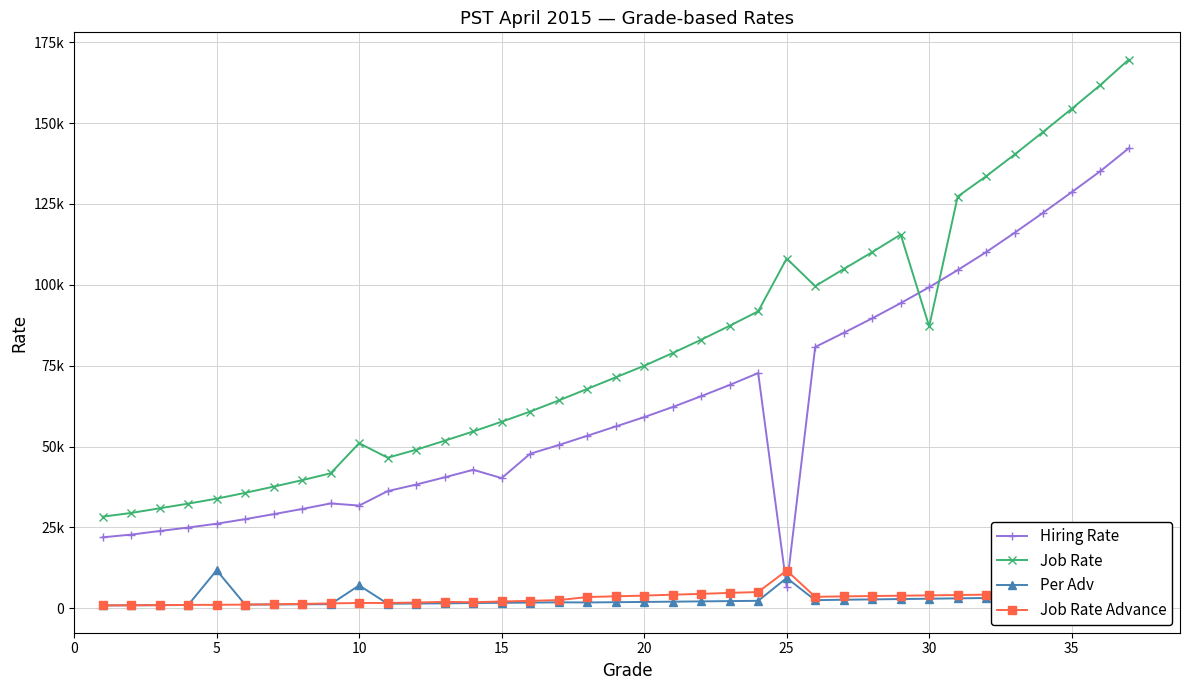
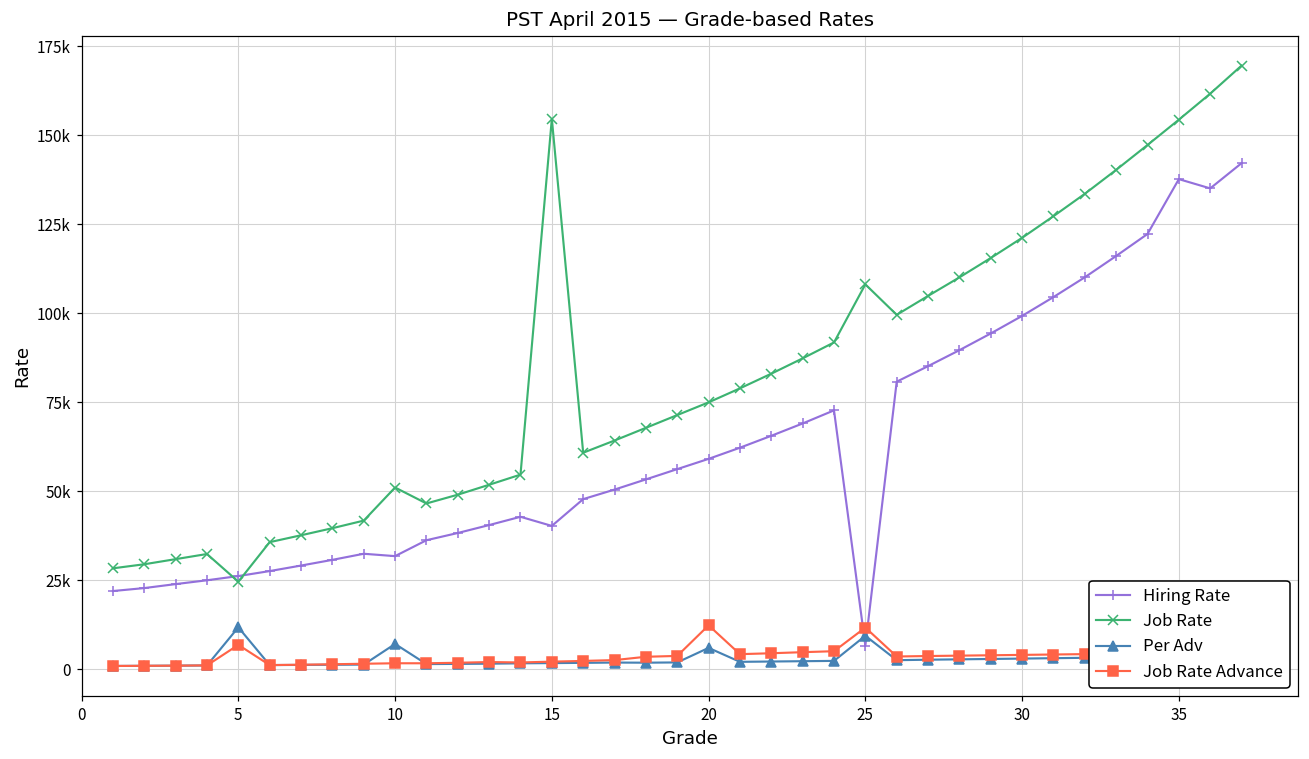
Job Rate, 5: 34000 -> 25000
Job Rate Advance, 5: 1000 -> 7000
Job Rate, 15: 58000 -> 155000
Per Adv, 20: 2000 -> 6000
Job Rate Advance, 20: 4000 -> 12000
Job Rate, 30: 87000 -> 121000
Hiring Rate, 35: 129000 -> 138000
